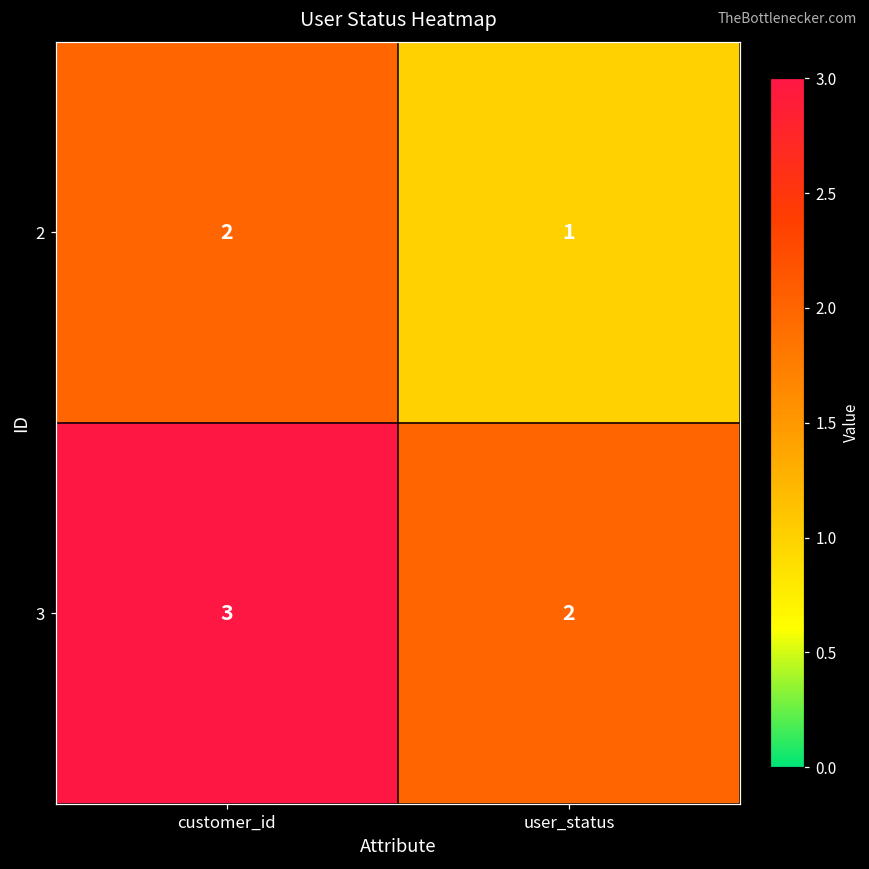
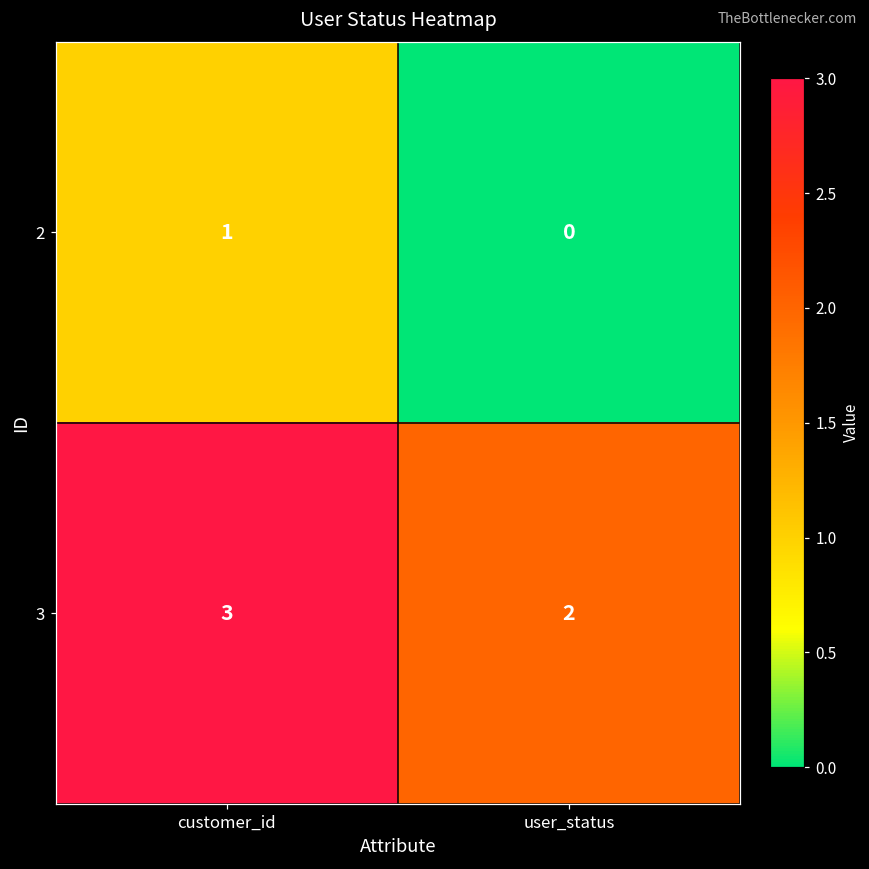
2, customer_id: 2 -> 1
2, user_status: 1 -> 0
